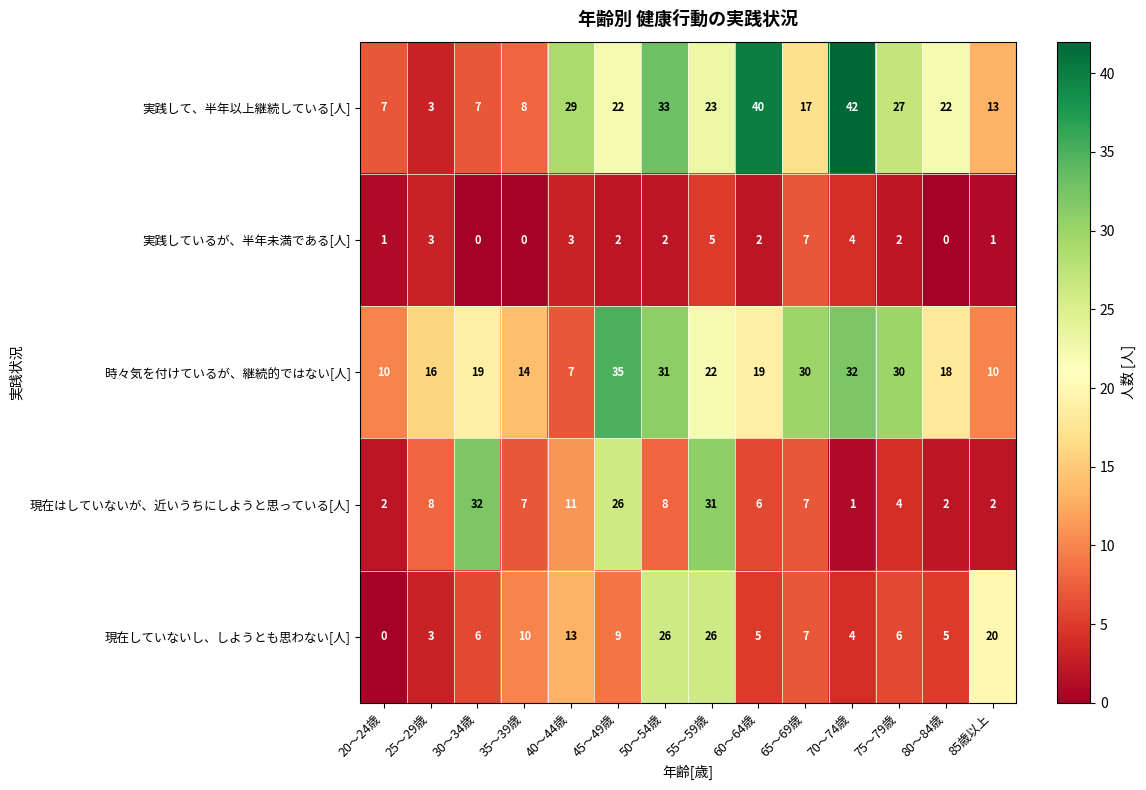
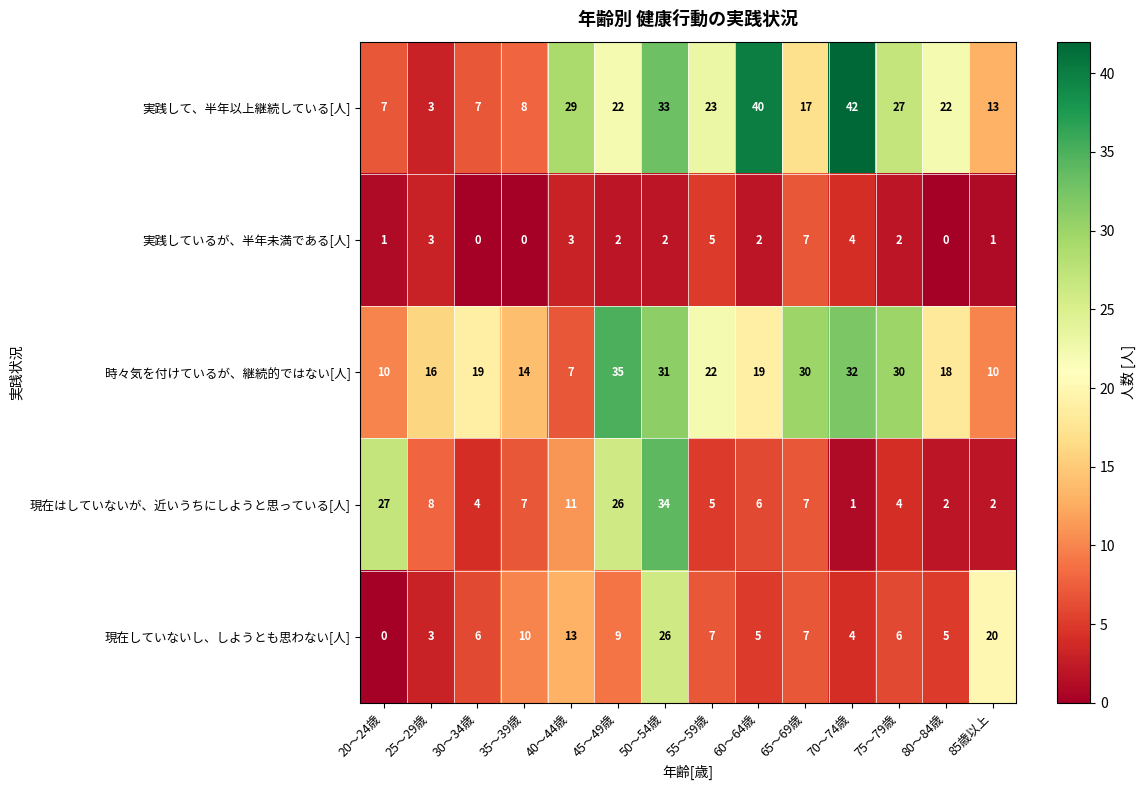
現在はしていないが、近いうちにしようと思っている[人], 20～24歳: 2 -> 27
現在はしていないが、近いうちにしようと思っている[人], 30～34歳: 32 -> 4
現在はしていないが、近いうちにしようと思っている[人], 50～54歳: 8 -> 34
現在はしていないが、近いうちにしようと思っている[人], 55～59歳: 31 -> 5
現在していないし、しようとも思わない[人], 55～59歳: 26 -> 7
